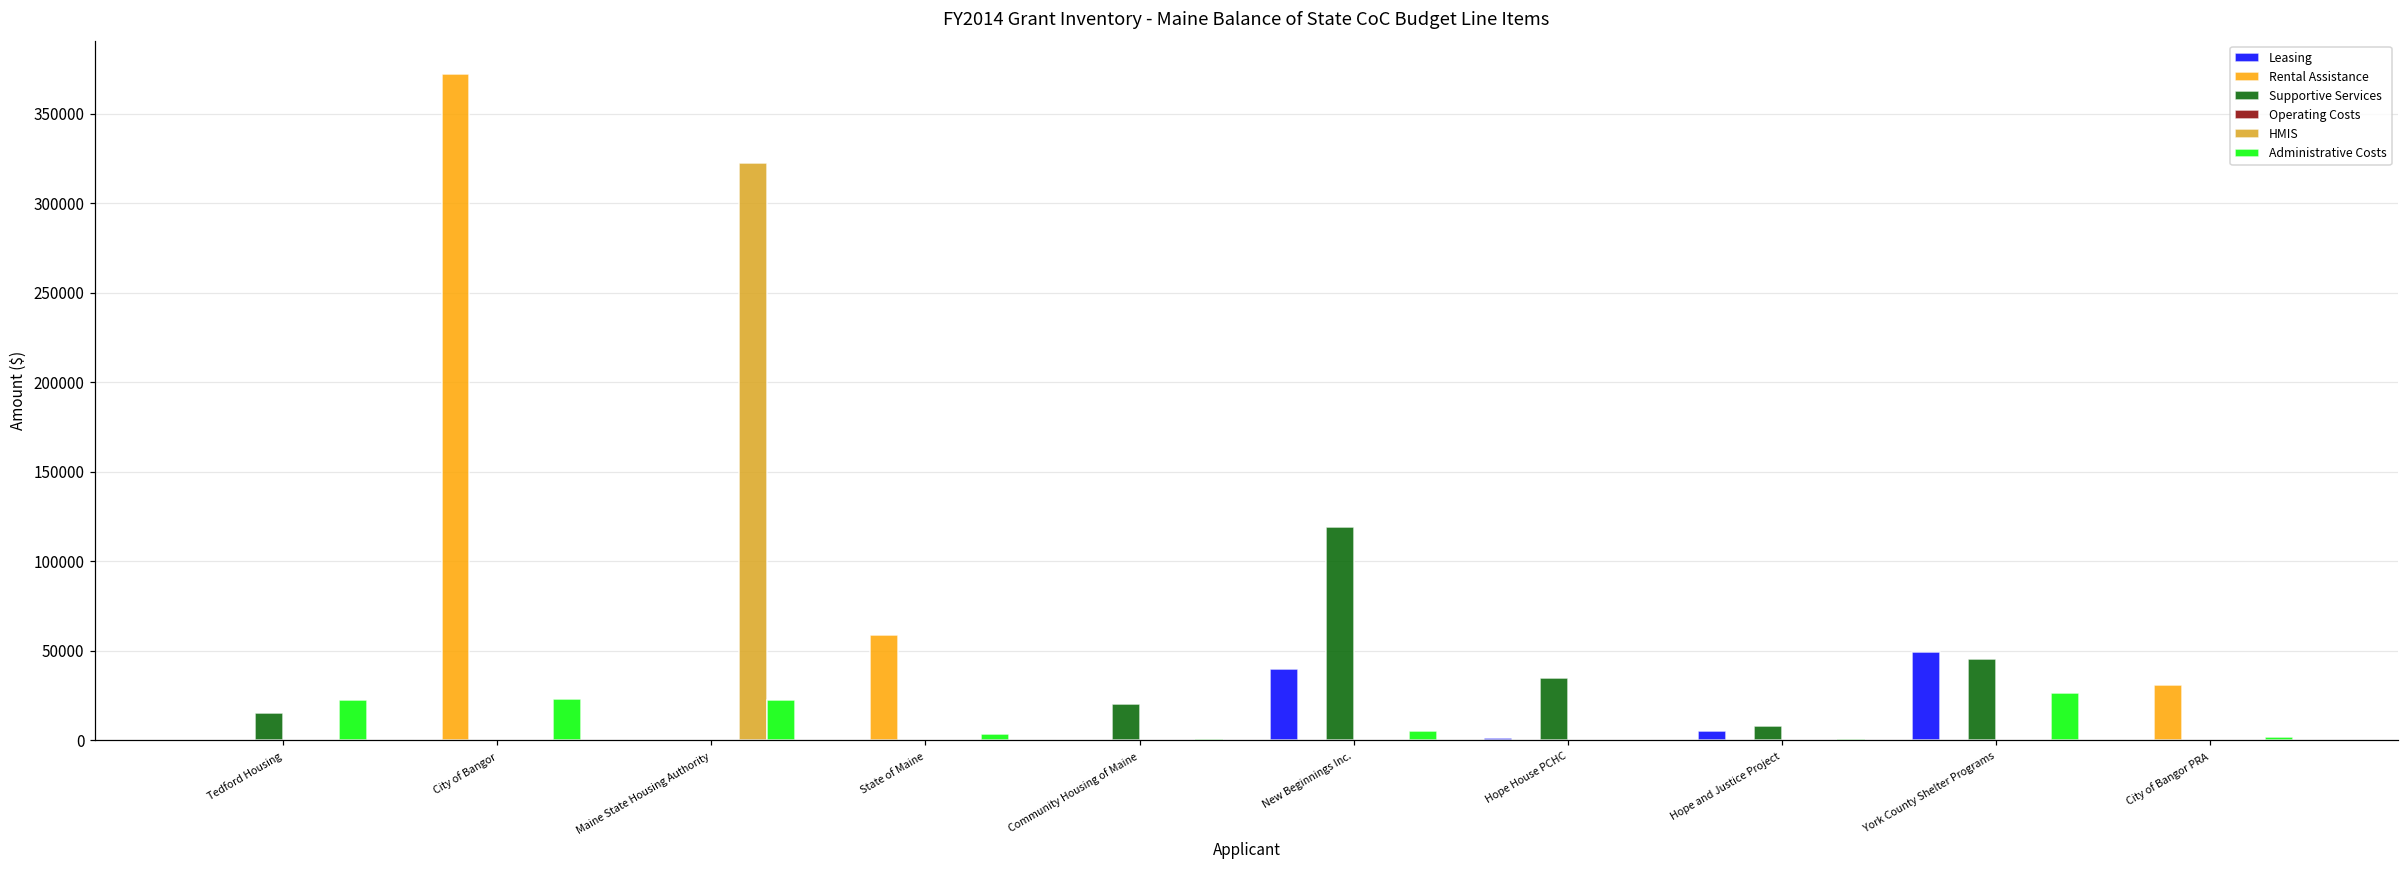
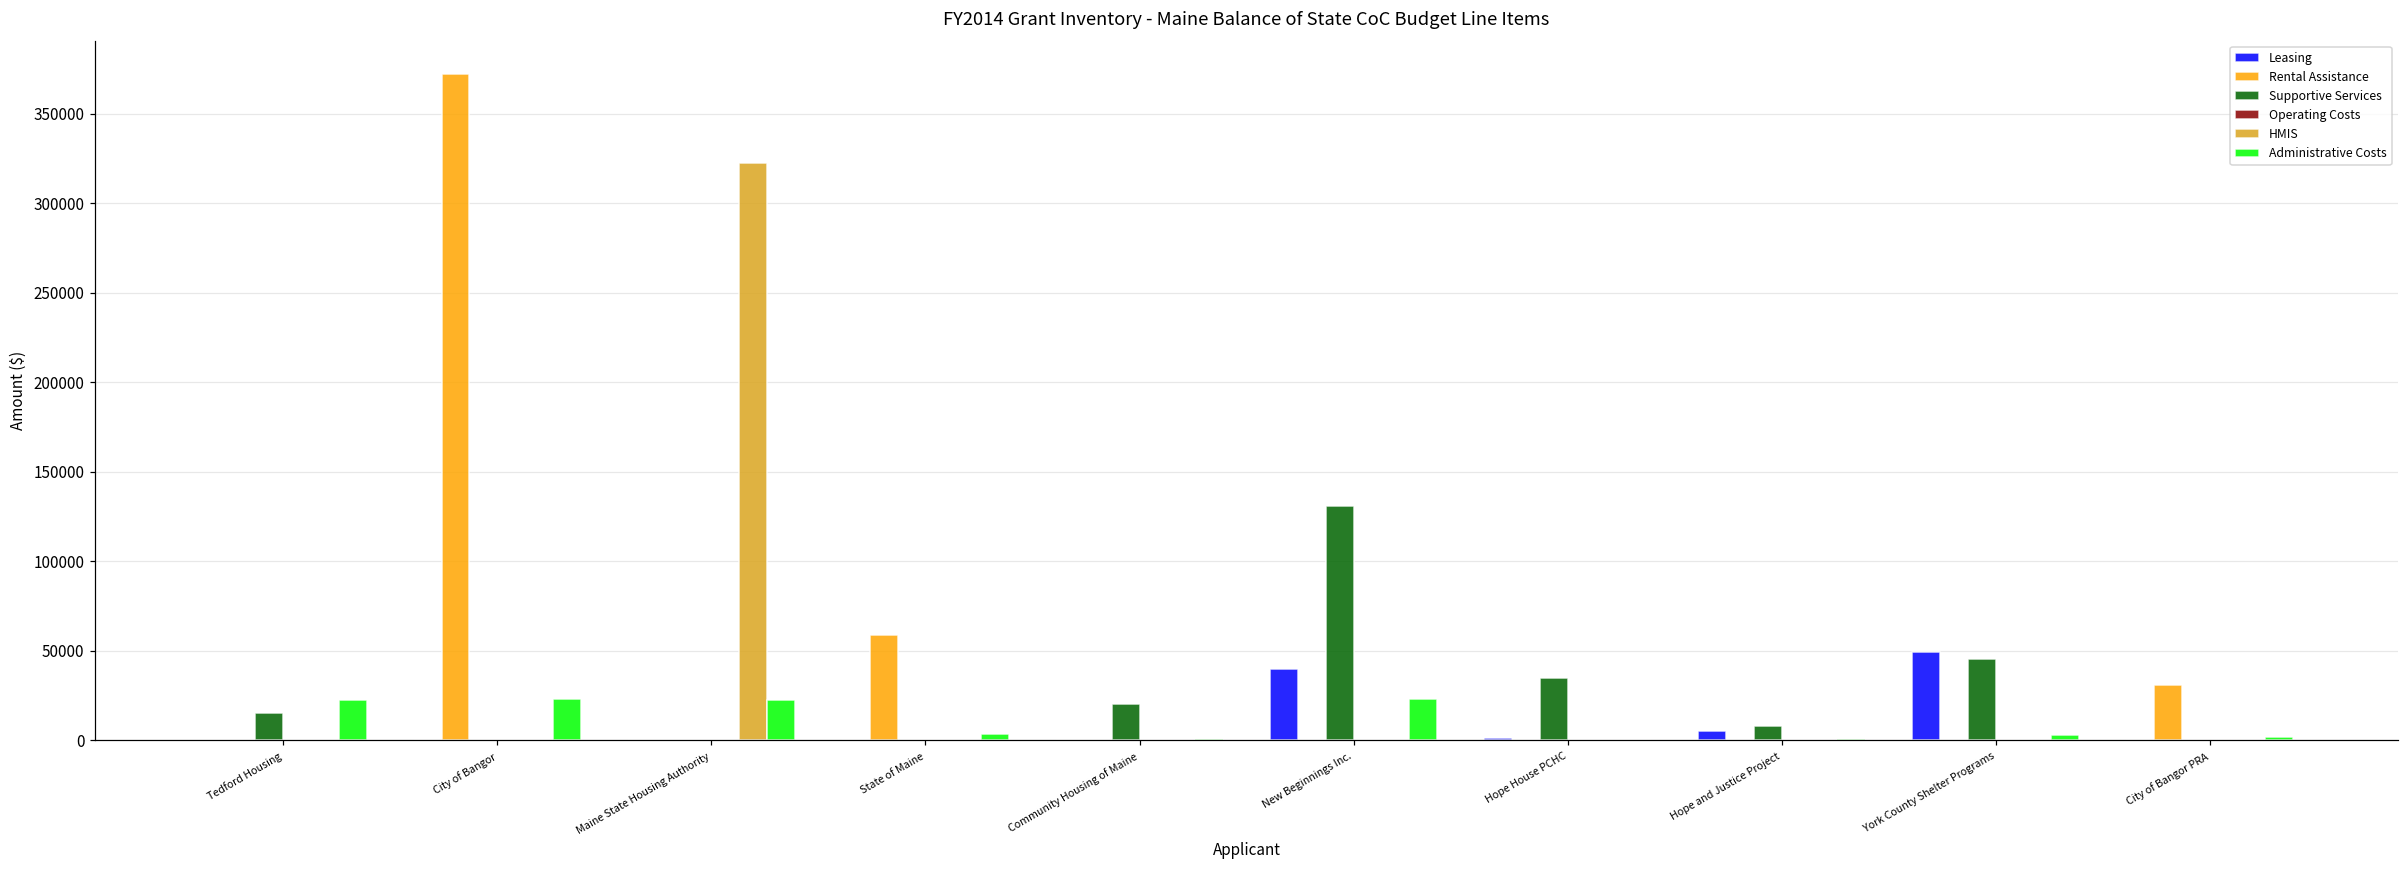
Supportive Services, New Beginnings Inc.: 119000 -> 131000
Administrative Costs, New Beginnings Inc.: 5000 -> 23000
Administrative Costs, York County Shelter Programs: 27000 -> 3000
